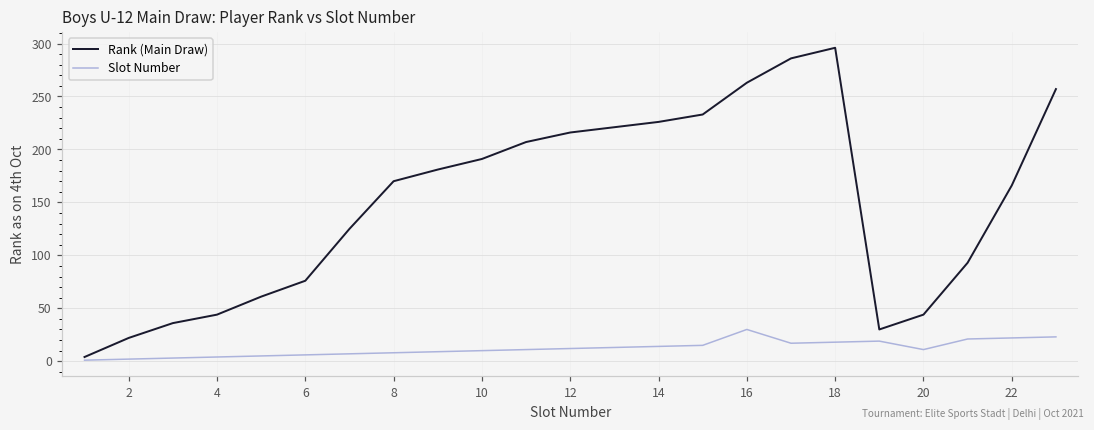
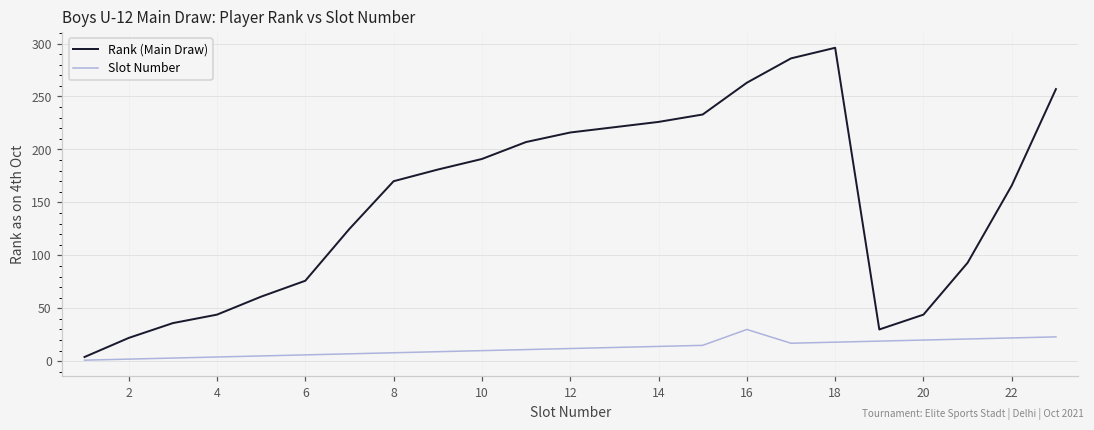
Slot Number, 20: 10 -> 20
